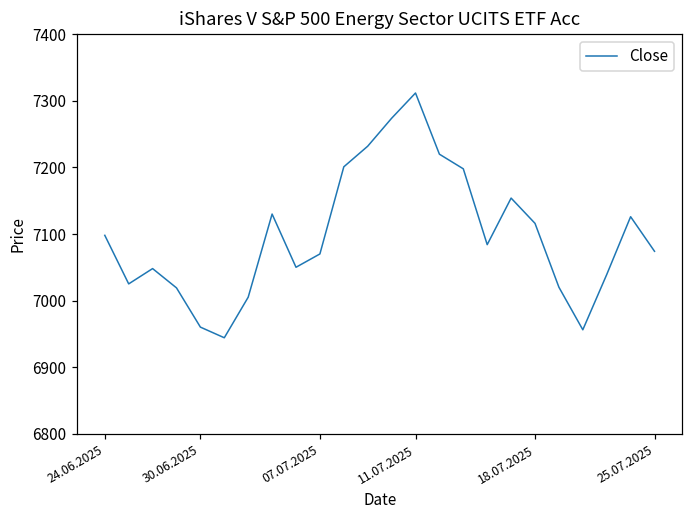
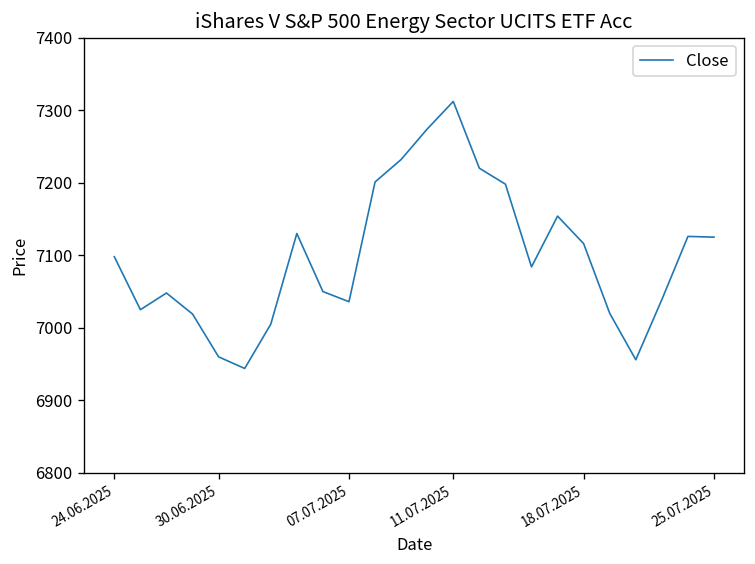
07.07.2025: 7070 -> 7040
25.07.2025: 7070 -> 7130
